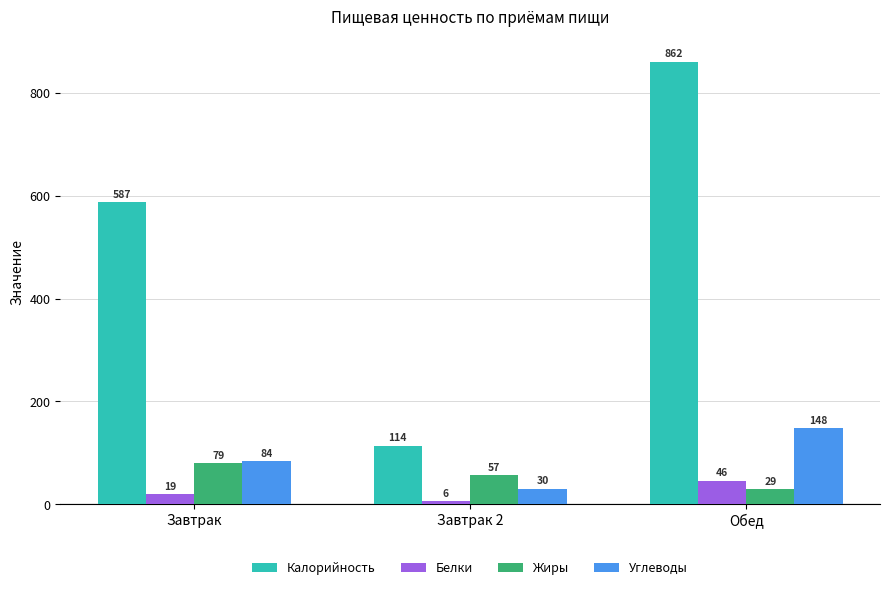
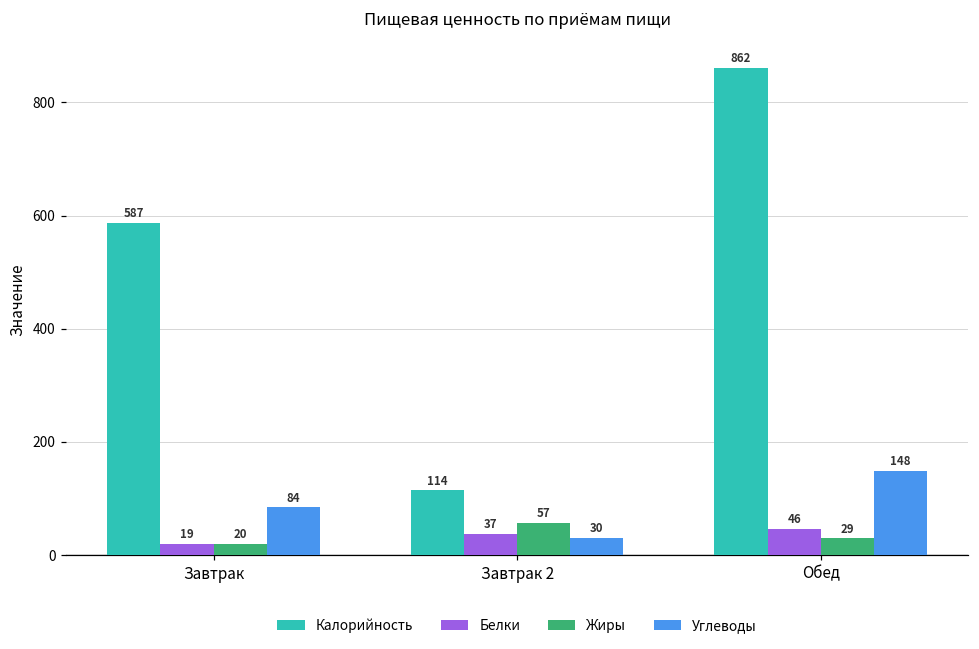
Жиры, Завтрак: 79 -> 20
Белки, Завтрак 2: 6 -> 37
